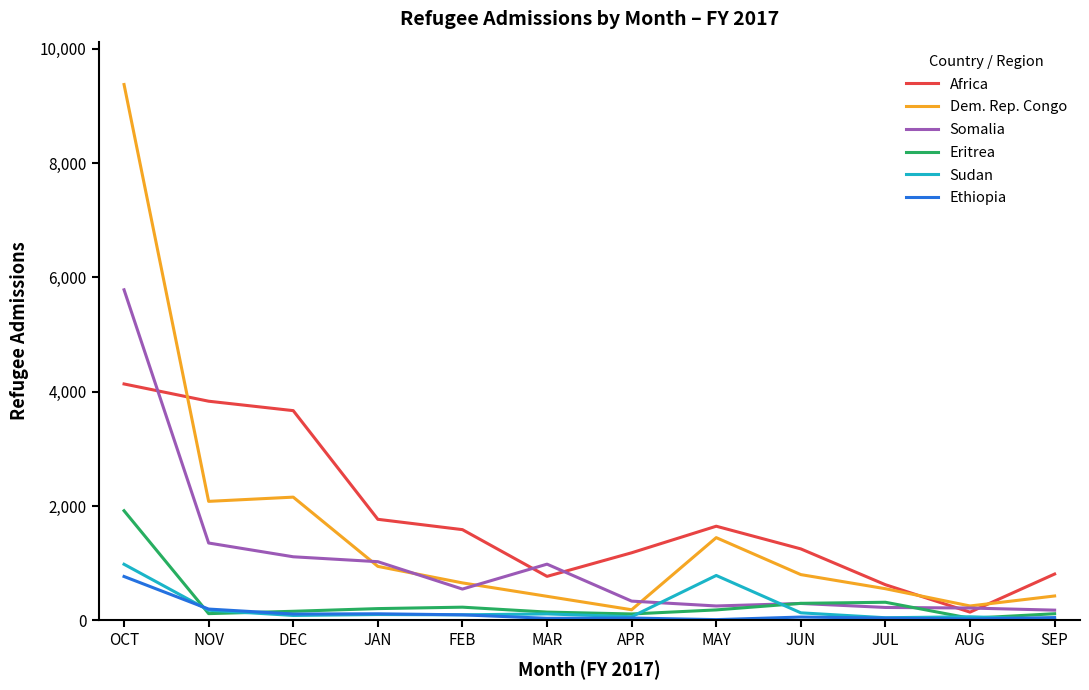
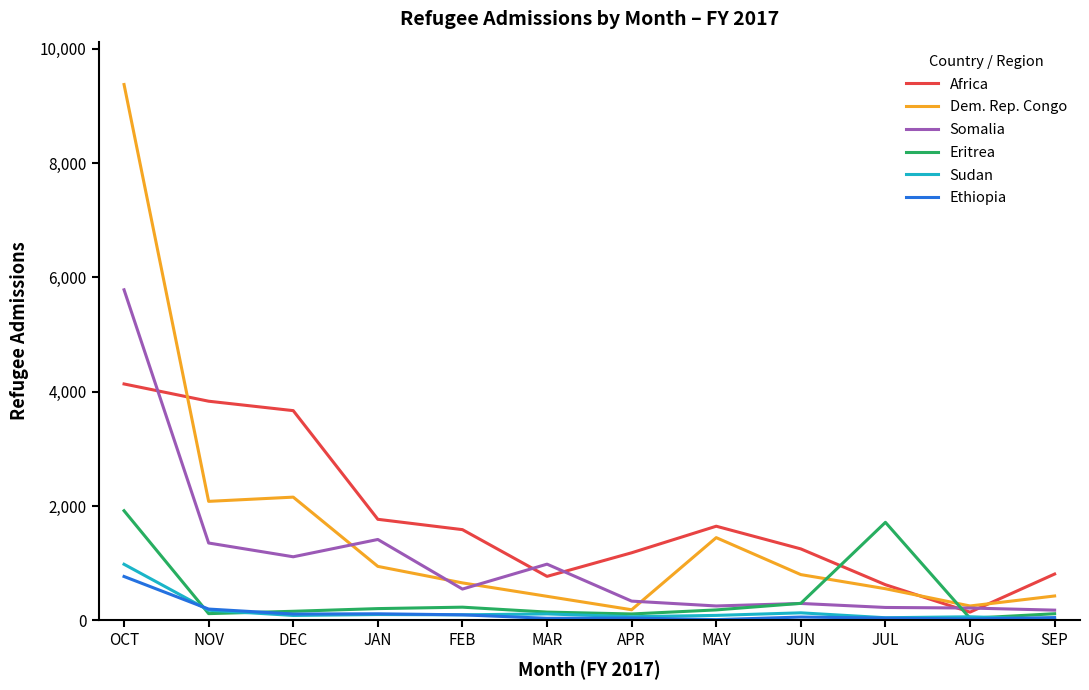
Somalia, JAN: 1,000 -> 1,400
Sudan, MAY: 800 -> 100
Eritrea, JUL: 300 -> 1,700
